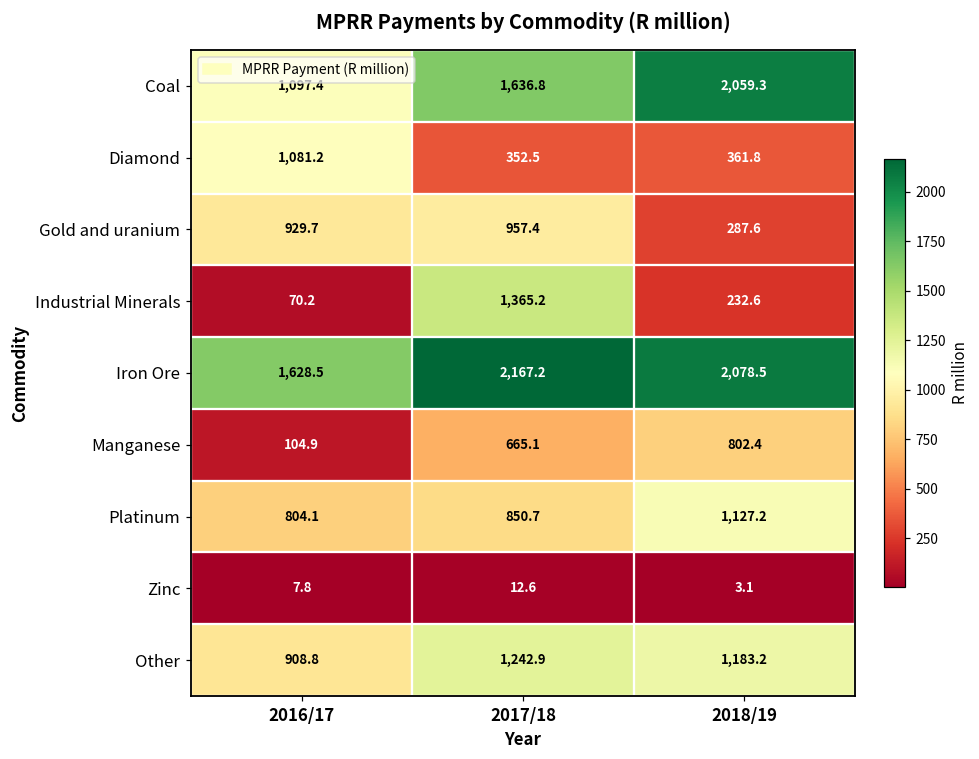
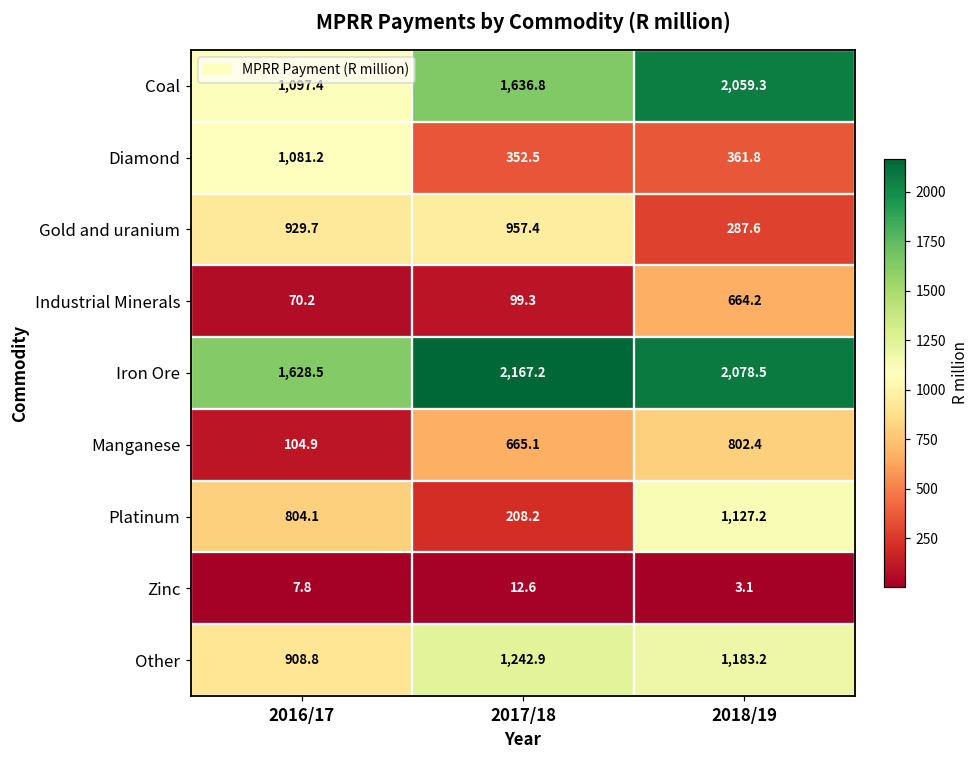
Industrial Minerals, 2017/18: 1,365.2 -> 99.3
Industrial Minerals, 2018/19: 232.6 -> 664.2
Platinum, 2017/18: 850.7 -> 208.2
